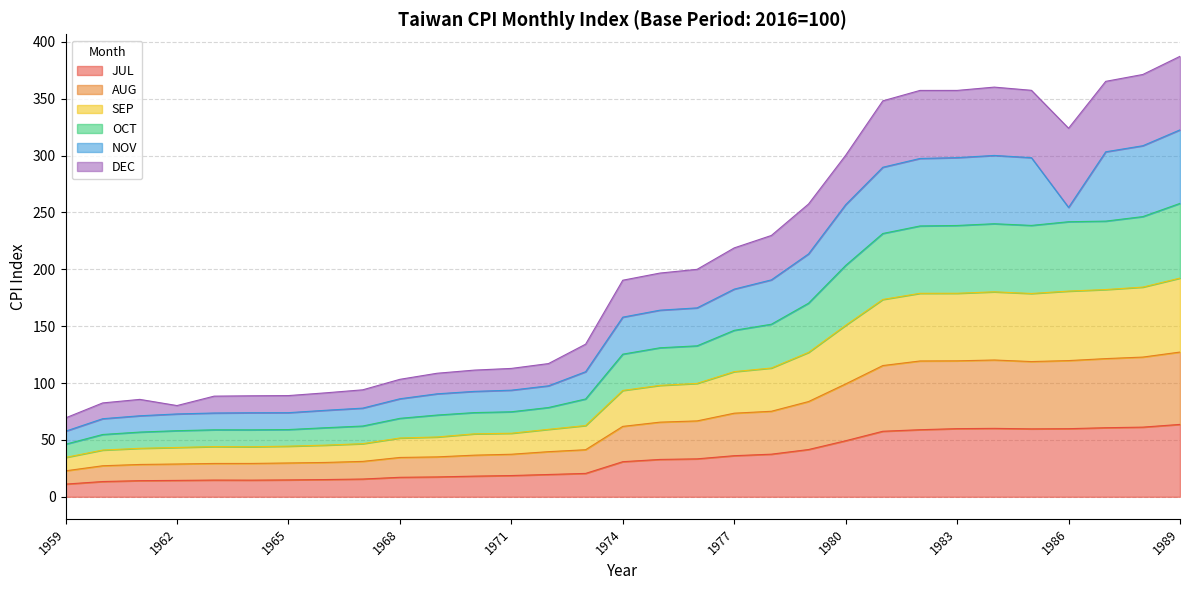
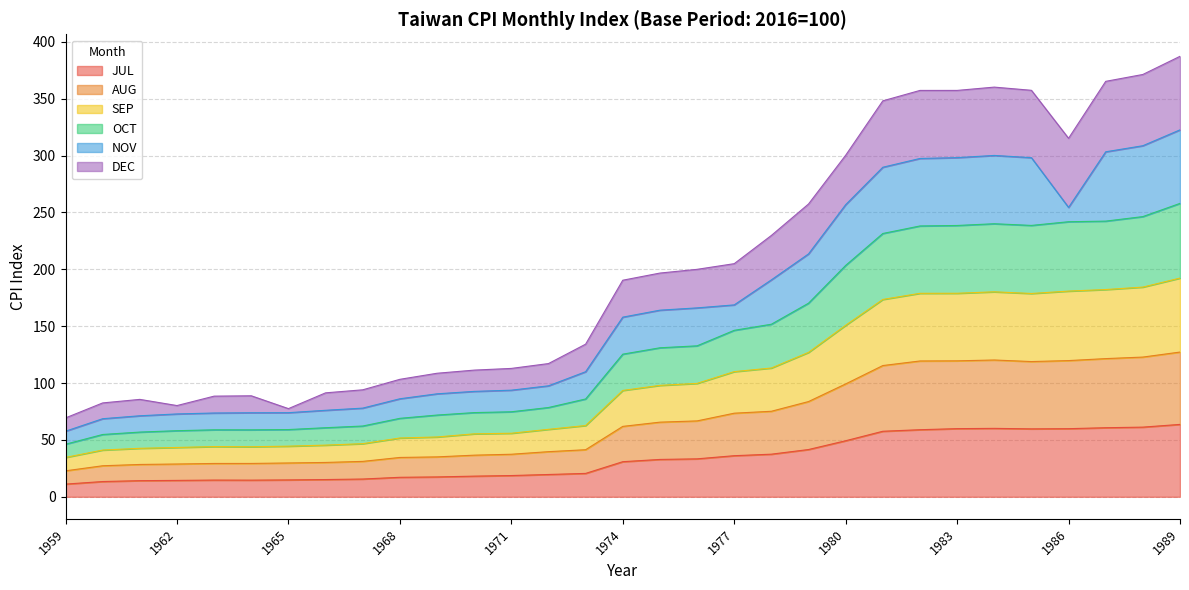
DEC, 1965: 15 -> 4
NOV, 1977: 36 -> 22
DEC, 1986: 70 -> 61
